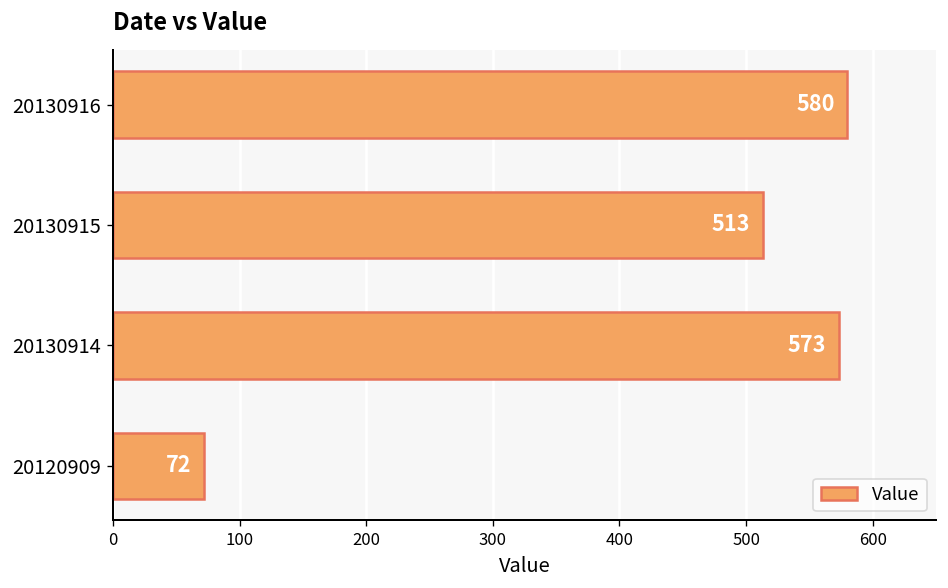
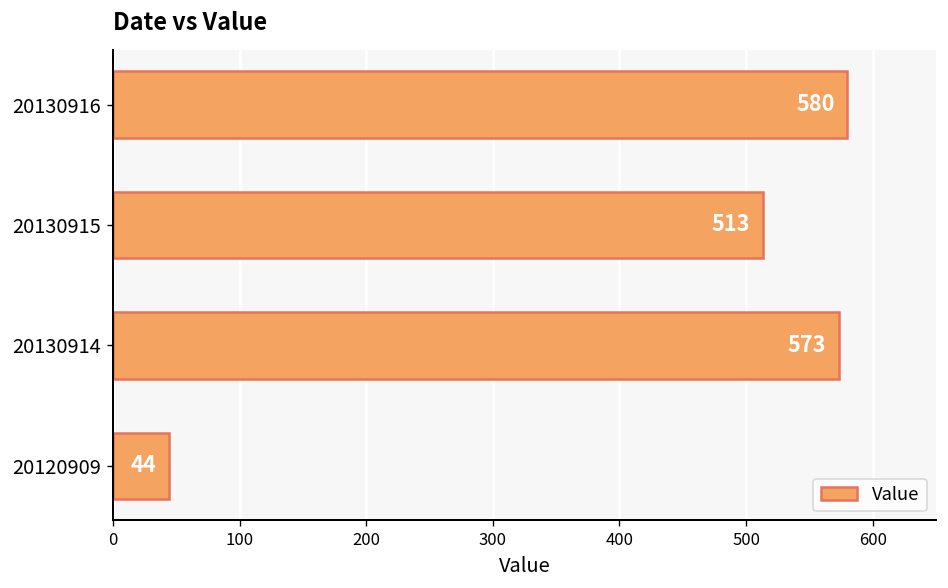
20120909: 72 -> 44
